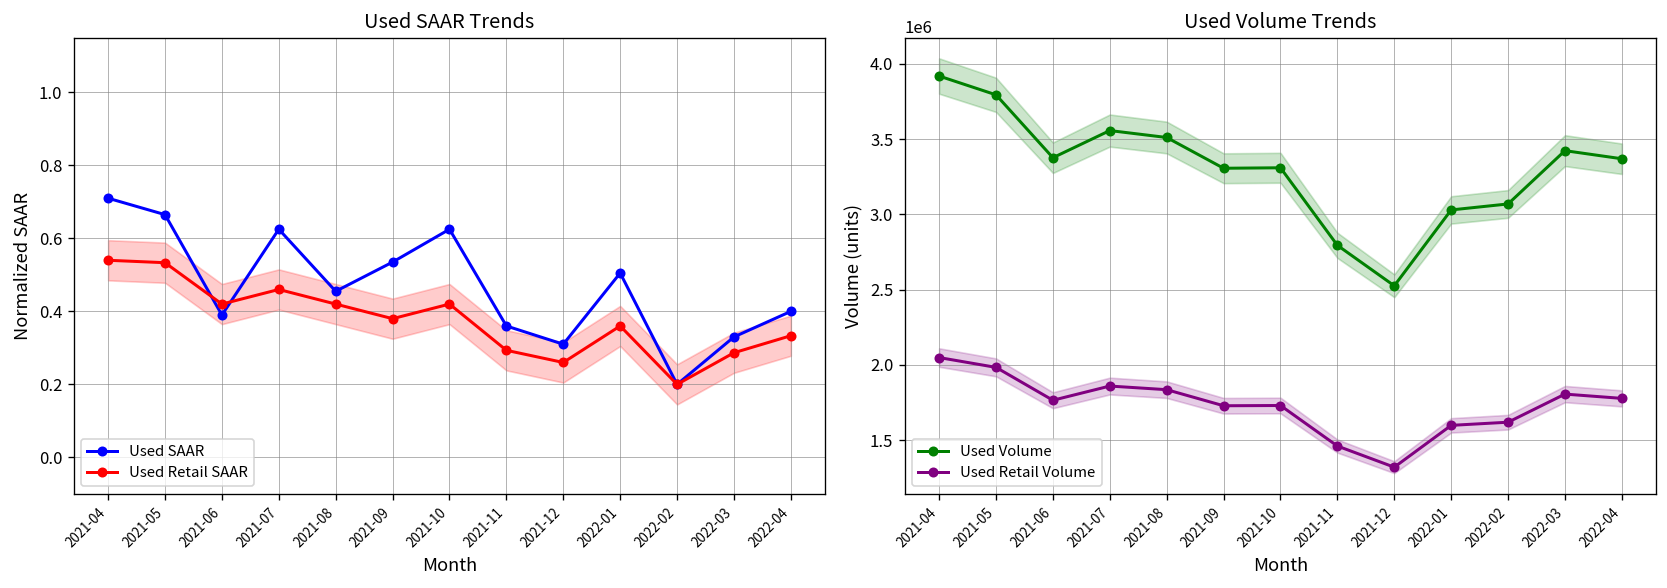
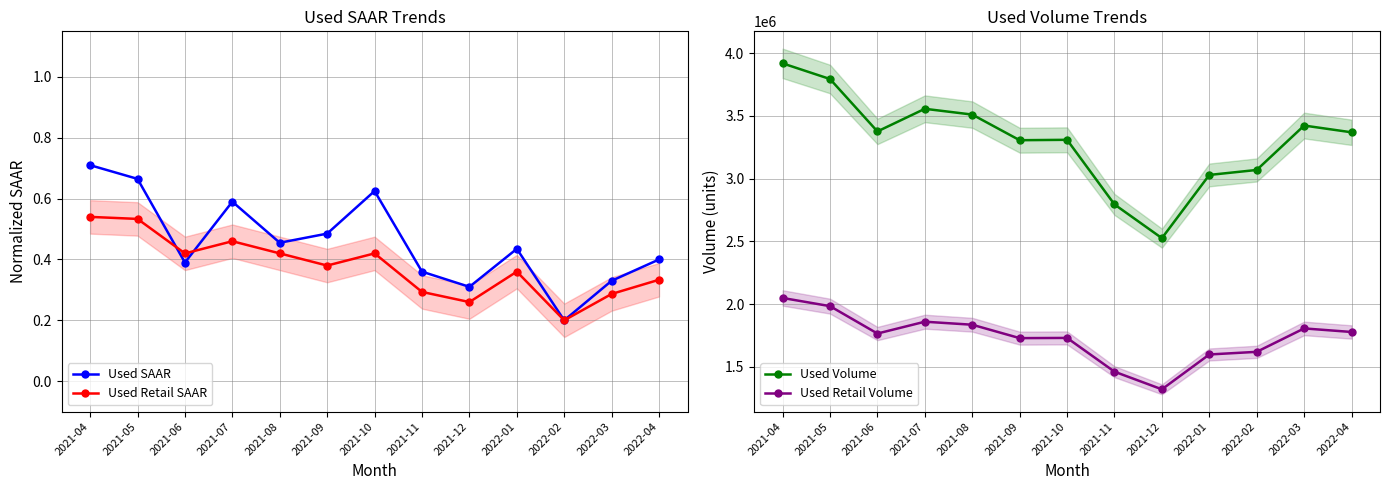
Used SAAR Trends, Used SAAR, 2021-07: 0.63 -> 0.59
Used SAAR Trends, Used SAAR, 2021-09: 0.54 -> 0.49
Used SAAR Trends, Used SAAR, 2022-01: 0.51 -> 0.44
